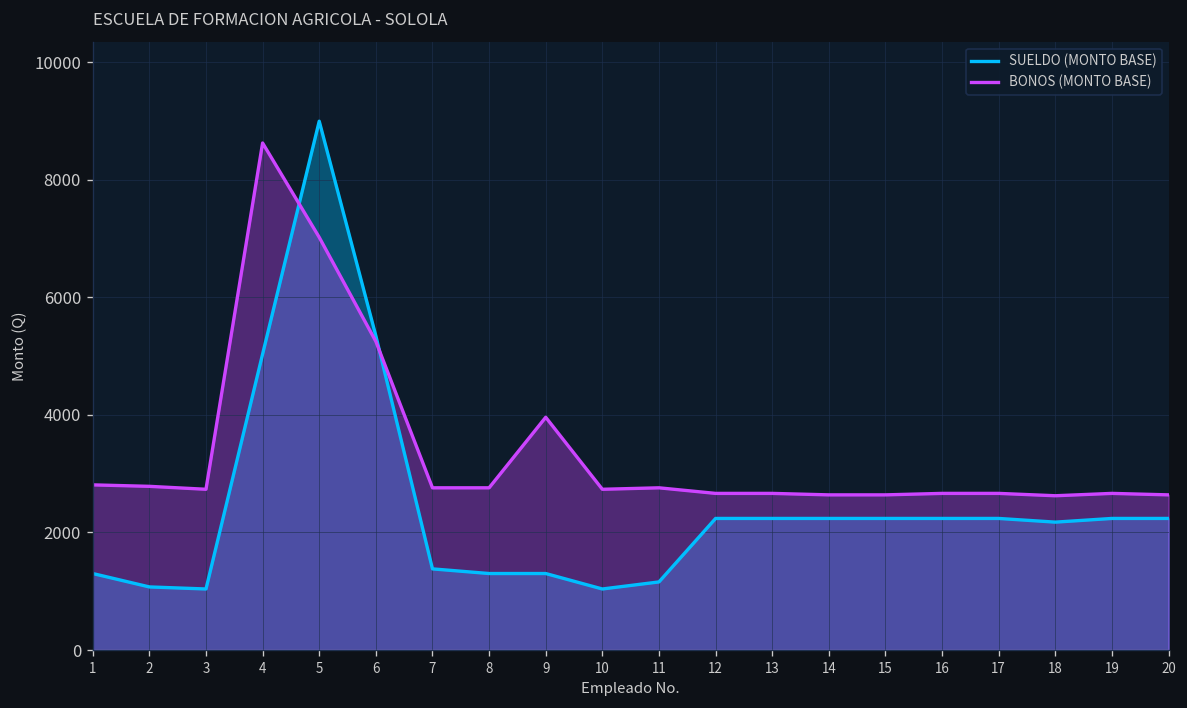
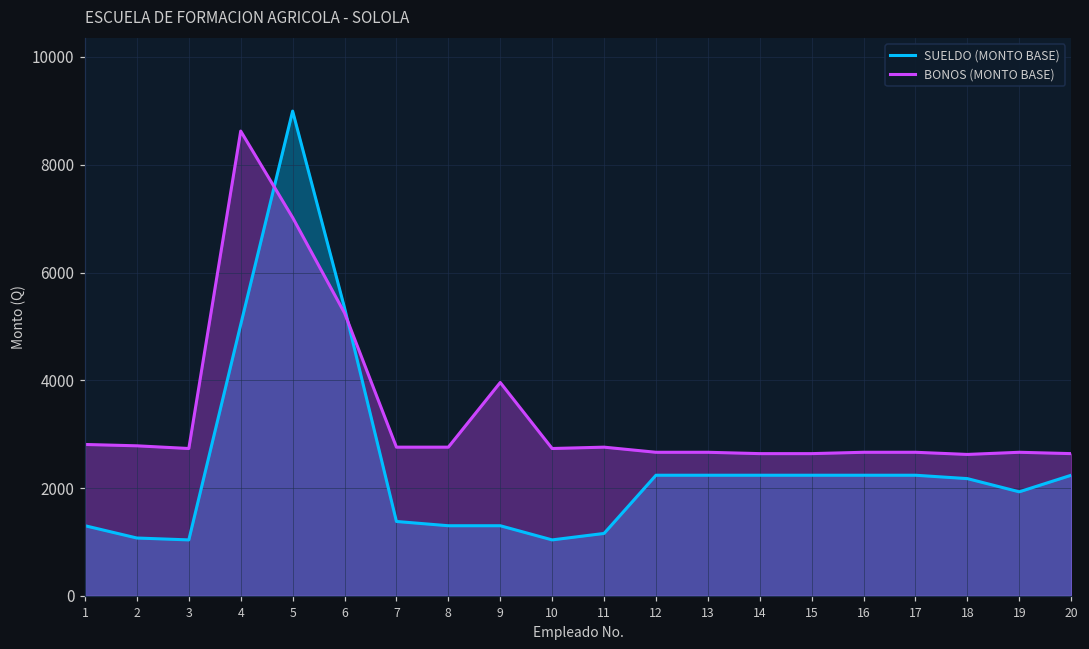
SUELDO (MONTO BASE), 19: 2200 -> 1900
